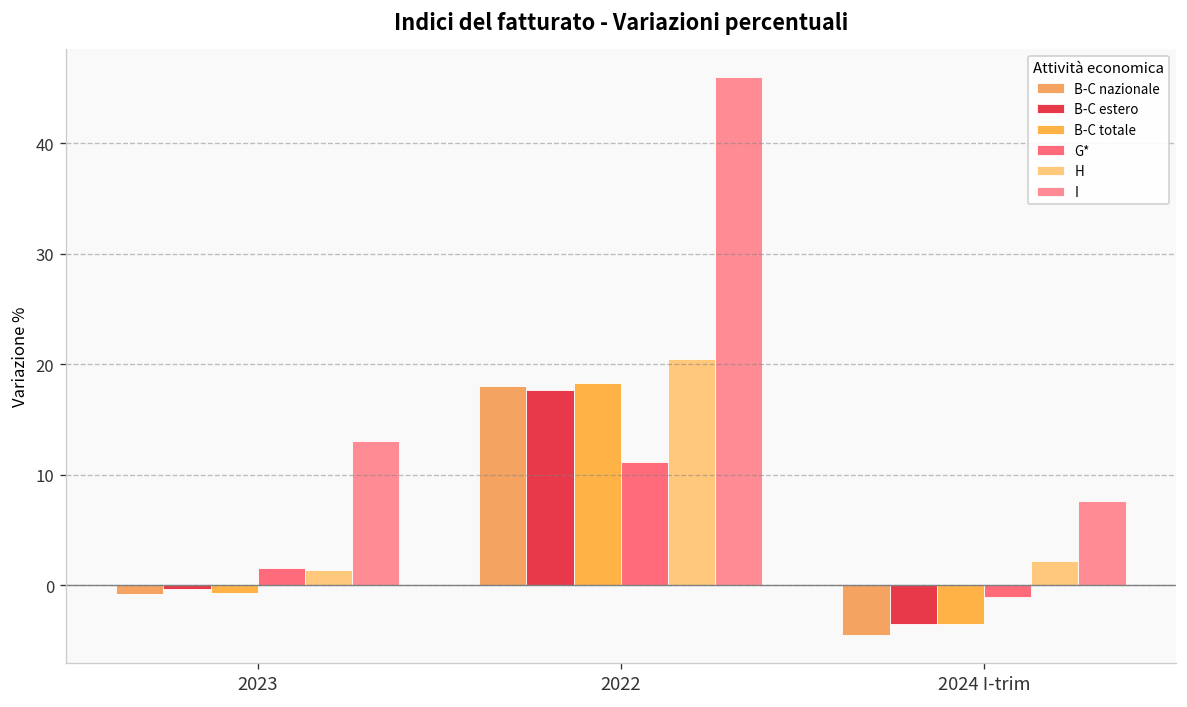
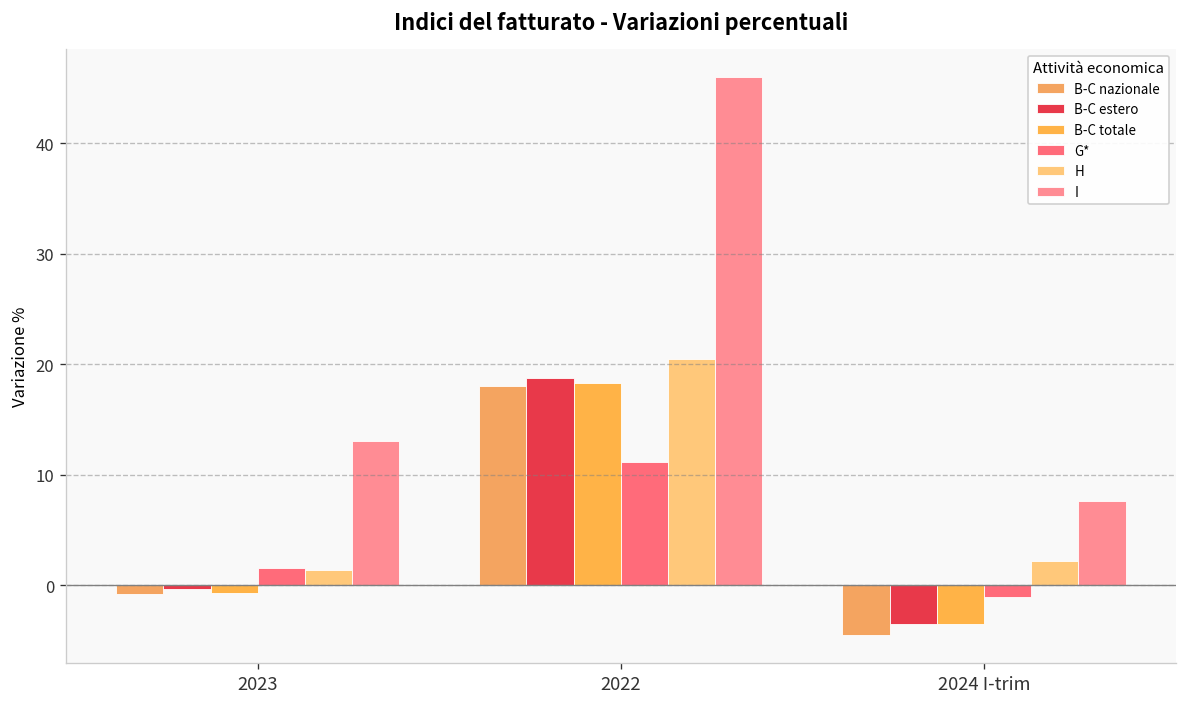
B-C estero, 2022: 18 -> 19
